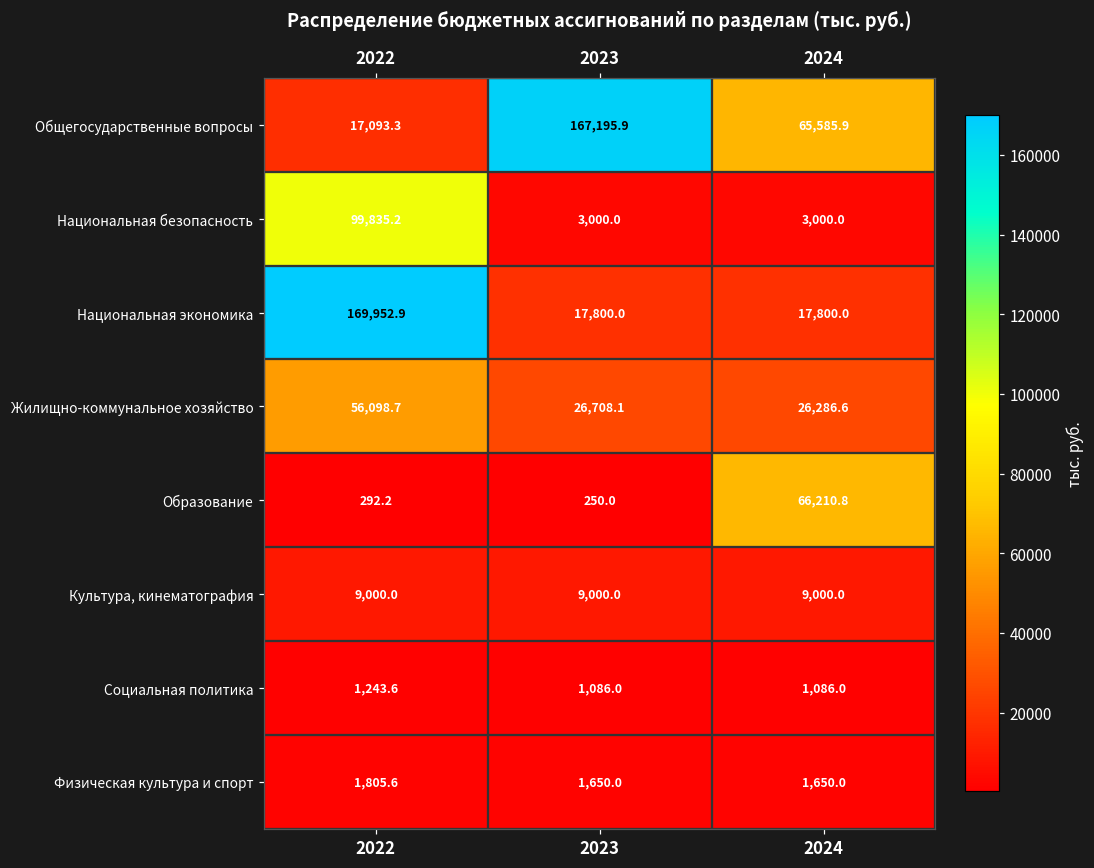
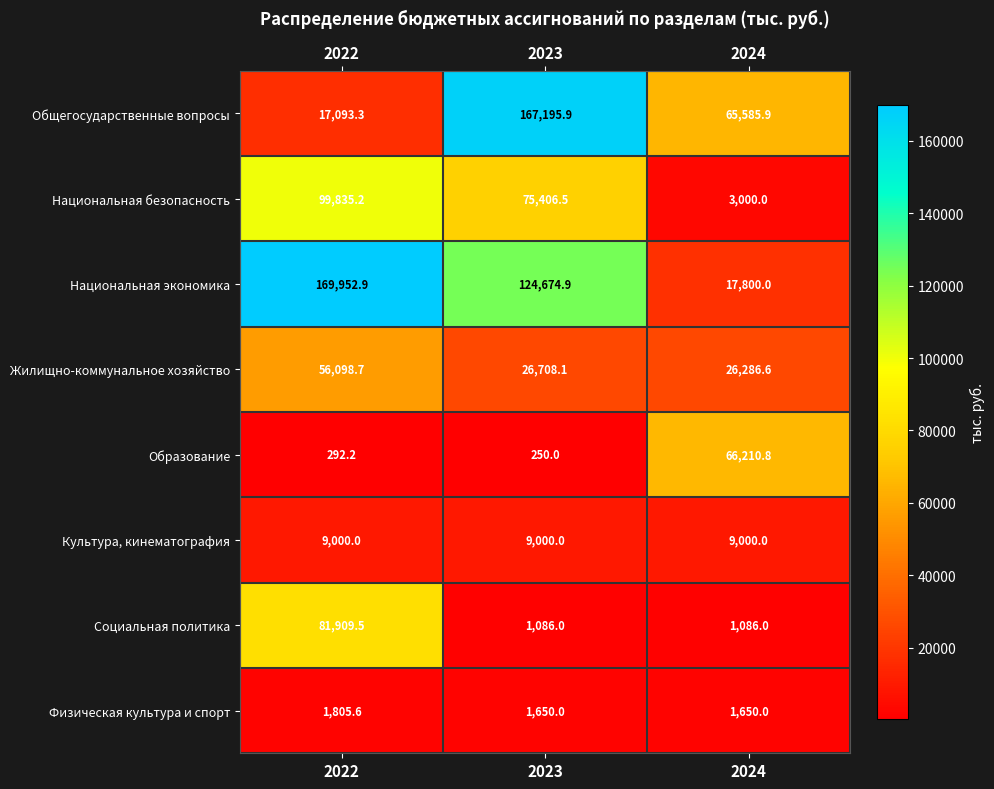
Национальная безопасность, 2023: 3,000.0 -> 75,406.5
Национальная экономика, 2023: 17,800.0 -> 124,674.9
Социальная политика, 2022: 1,243.6 -> 81,909.5
